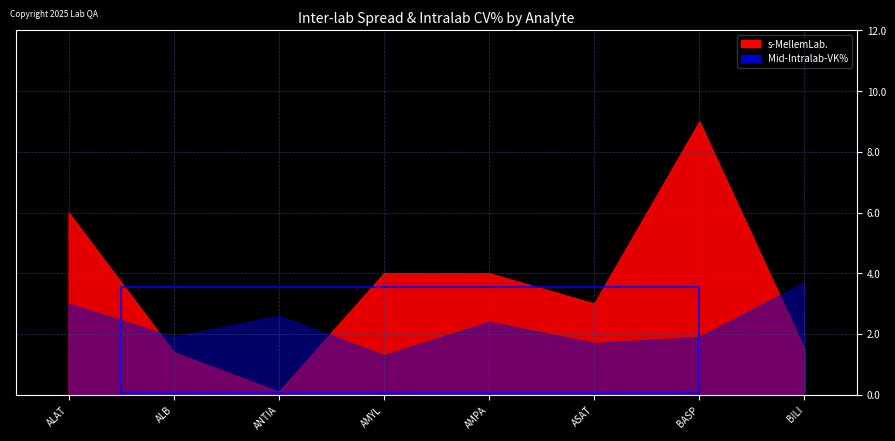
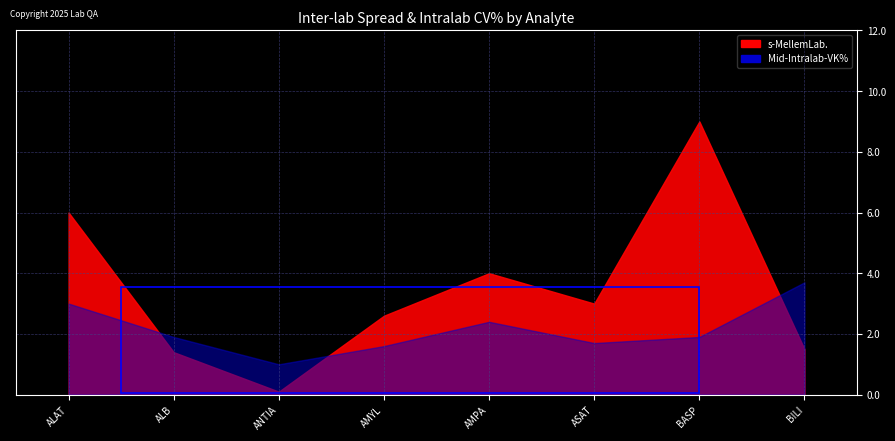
Mid-Intralab-VK%, ANTIA: 2.6 -> 1.0
s-MellemLab., AMYL: 4.0 -> 2.6
Mid-Intralab-VK%, AMYL: 1.3 -> 1.6
